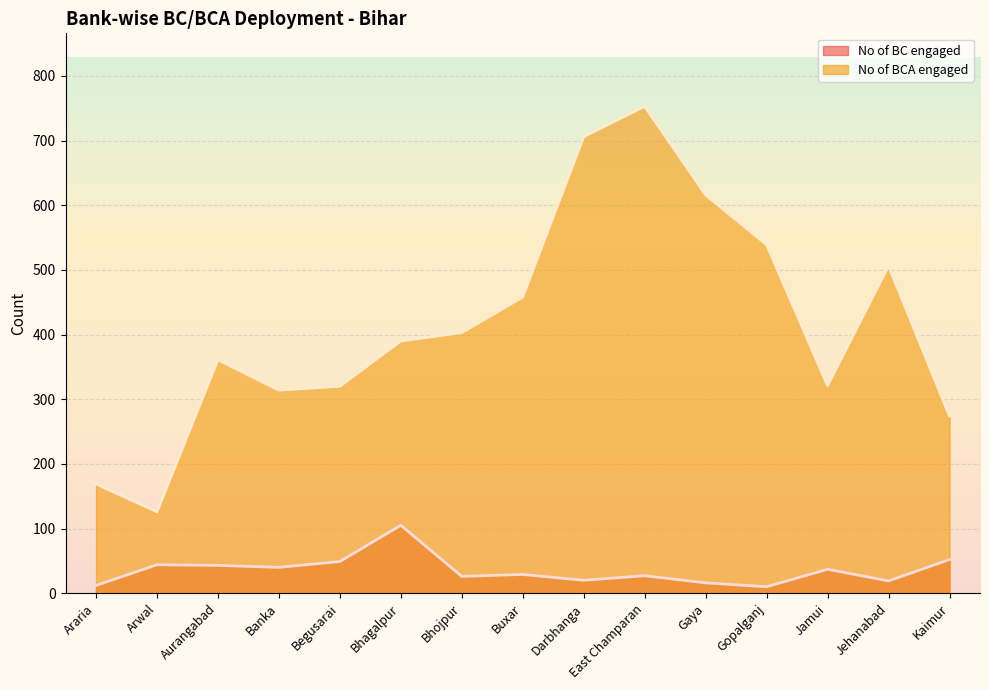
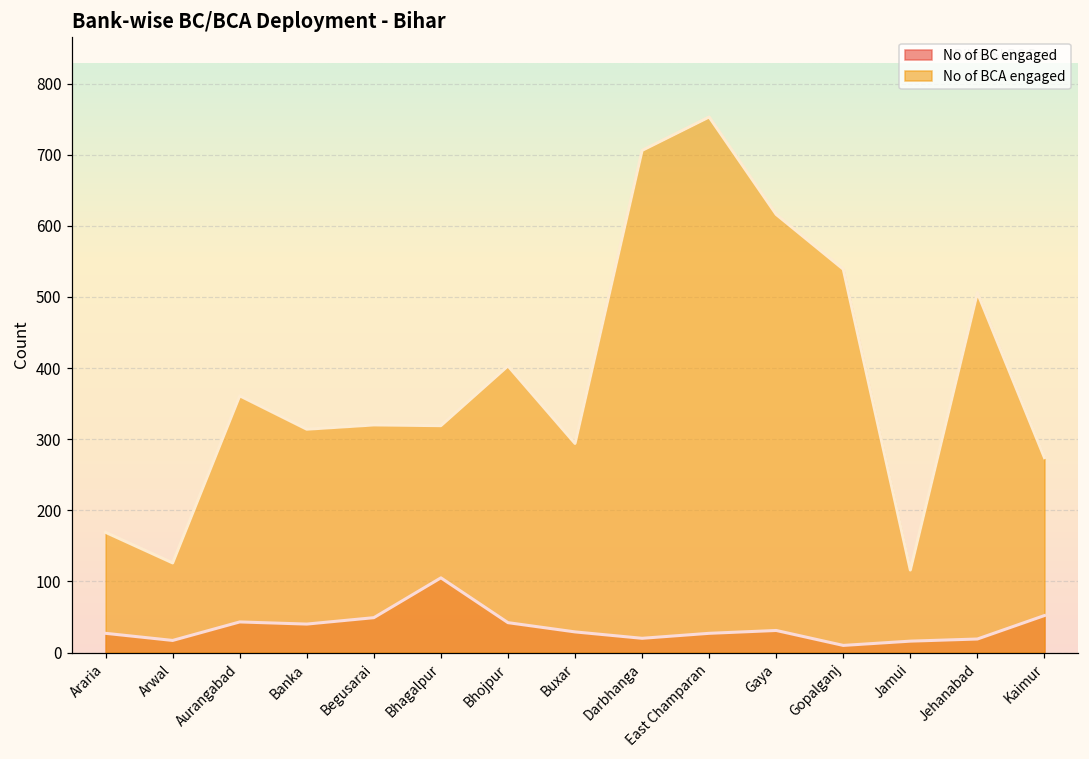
No of BC engaged, Araria: 10 -> 30
No of BC engaged, Arwal: 40 -> 20
No of BCA engaged, Bhagalpur: 390 -> 320
No of BC engaged, Bhojpur: 30 -> 40
No of BCA engaged, Buxar: 460 -> 290
No of BC engaged, Gaya: 20 -> 30
No of BC engaged, Jamui: 40 -> 20
No of BCA engaged, Jamui: 320 -> 120
